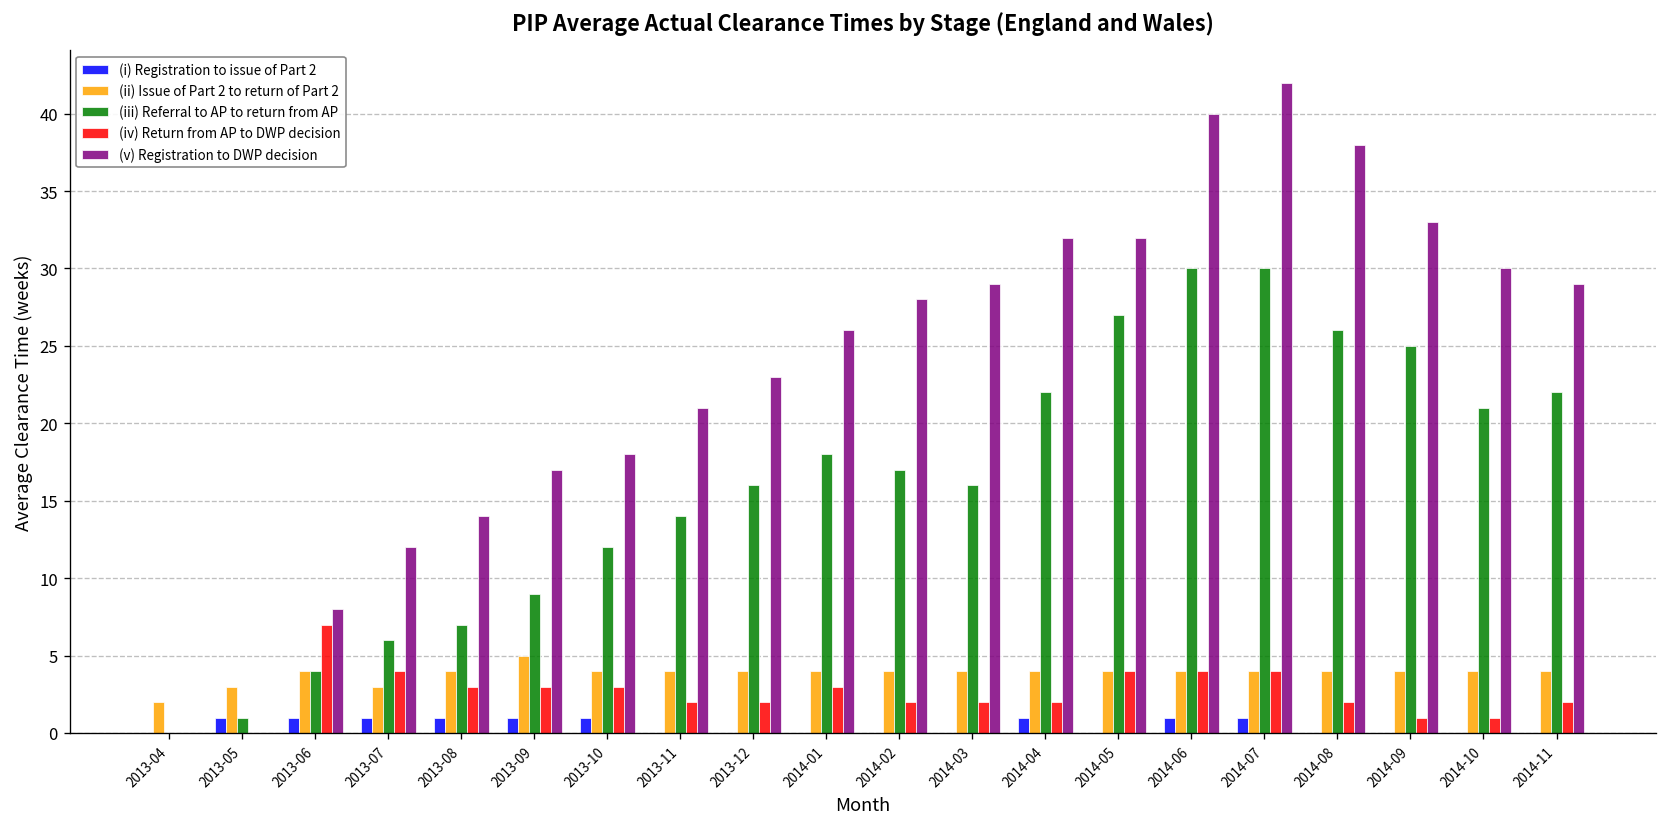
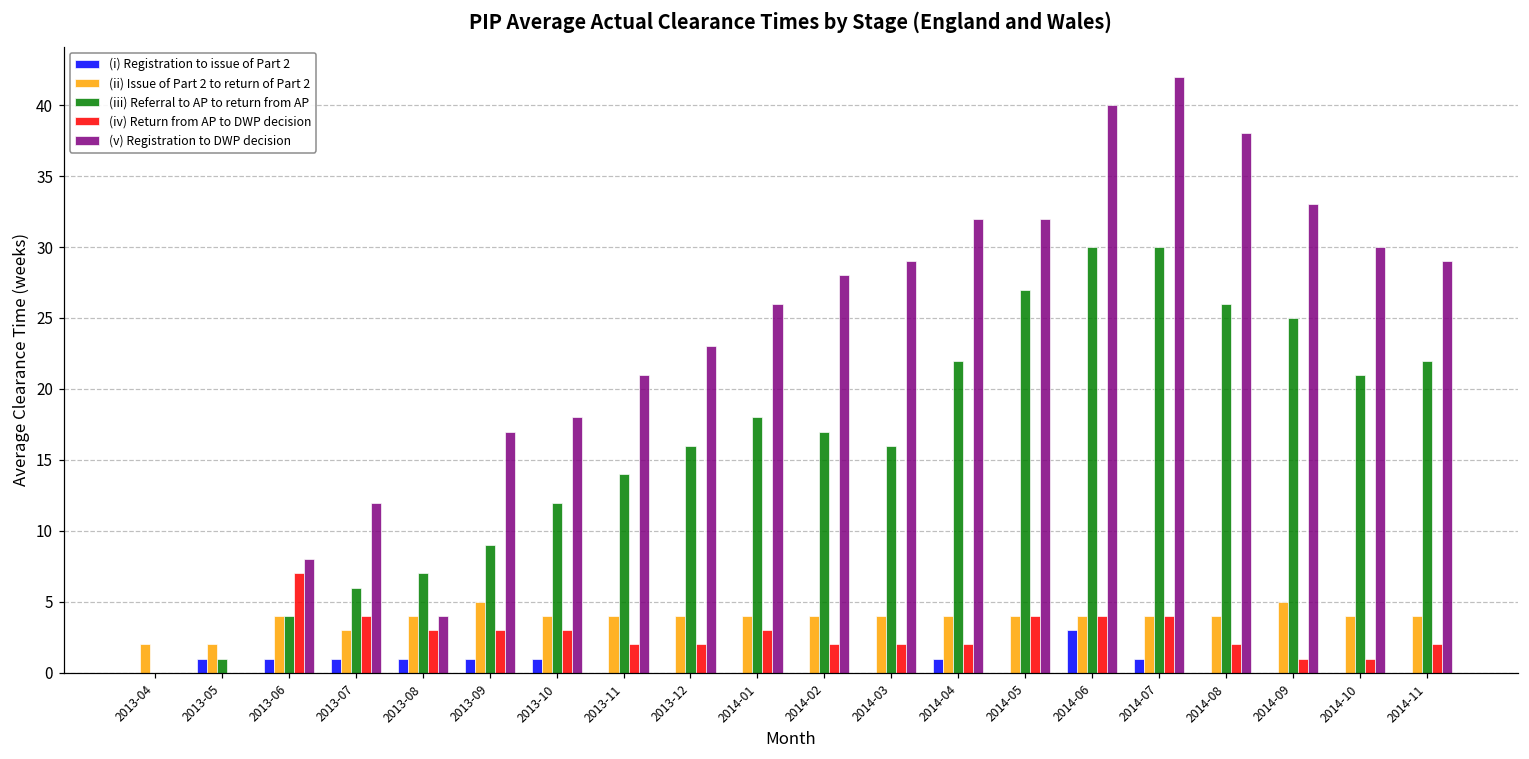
(ii) Issue of Part 2 to return of Part 2, 2013-05: 3 -> 2
(v) Registration to DWP decision, 2013-08: 14 -> 4
(i) Registration to issue of Part 2, 2014-06: 1 -> 3
(ii) Issue of Part 2 to return of Part 2, 2014-09: 4 -> 5
